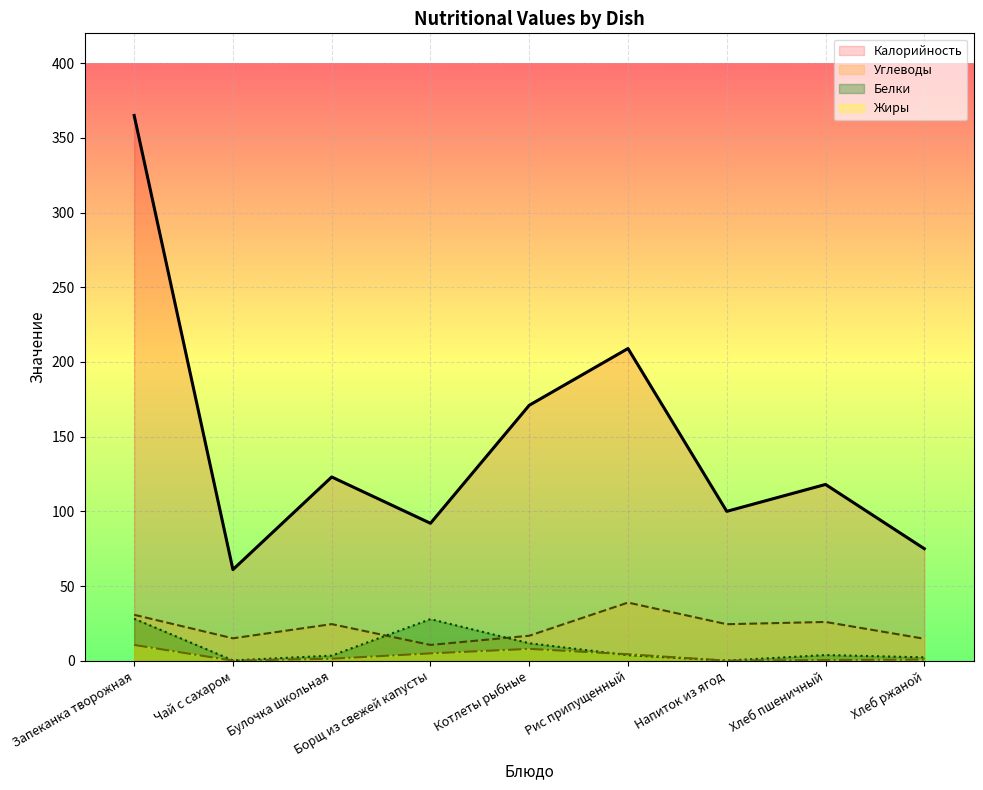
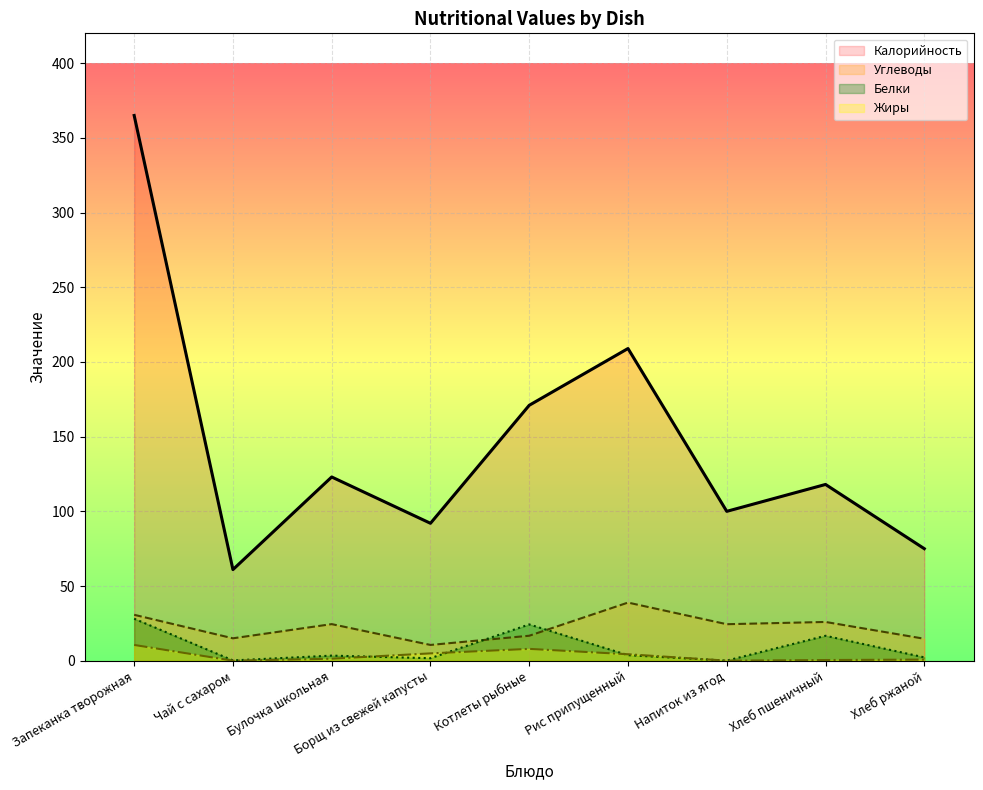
Белки, Борщ из свежей капусты: 28 -> 2
Белки, Котлеты рыбные: 12 -> 24
Белки, Хлеб пшеничный: 4 -> 17
